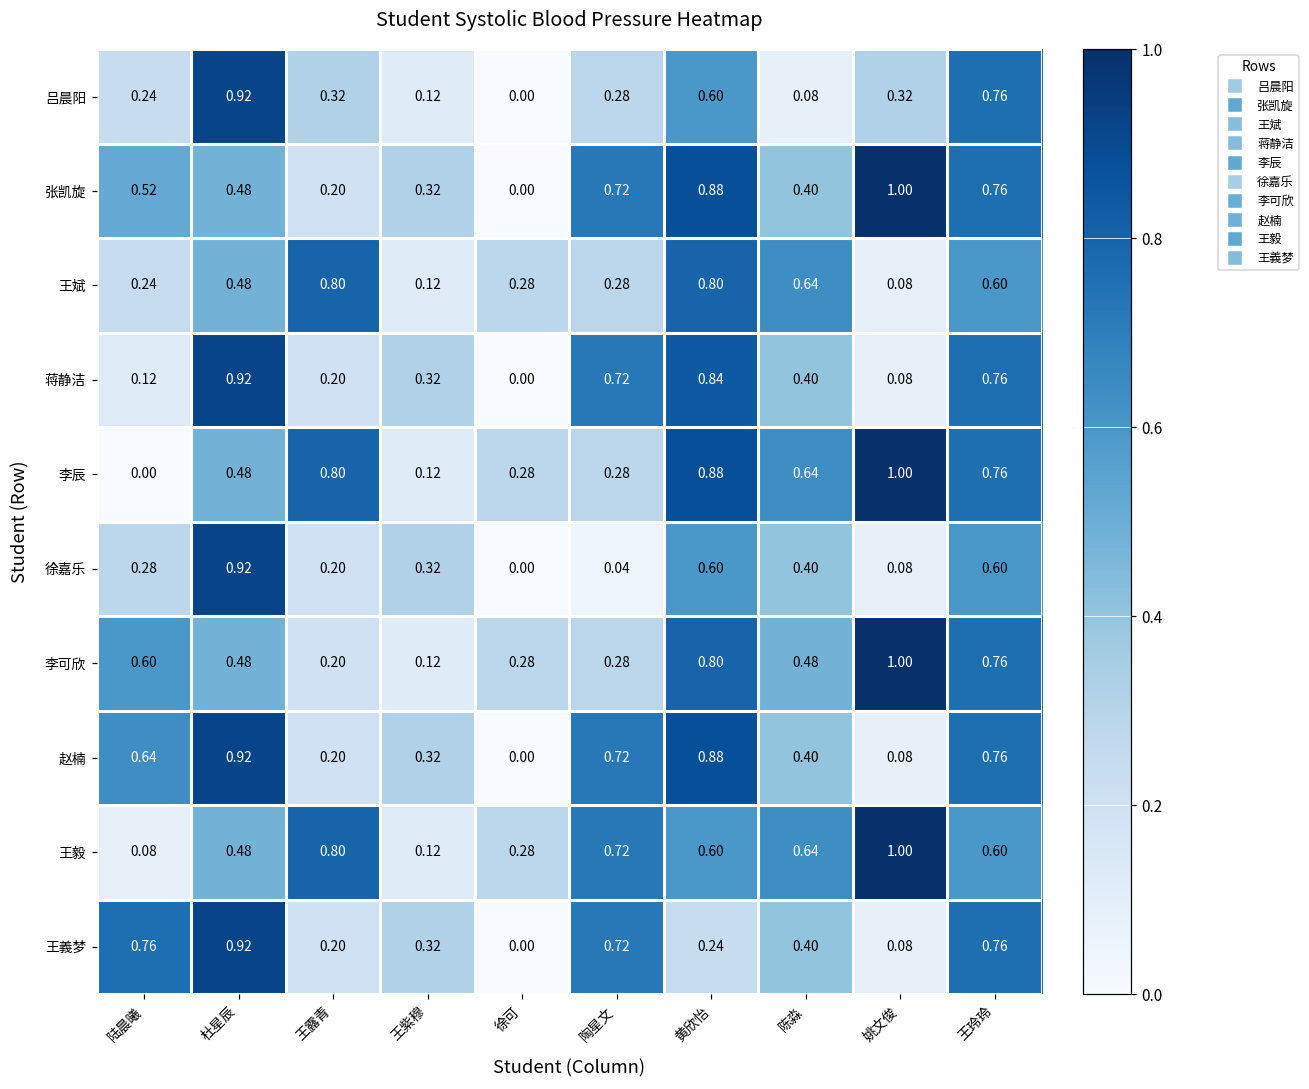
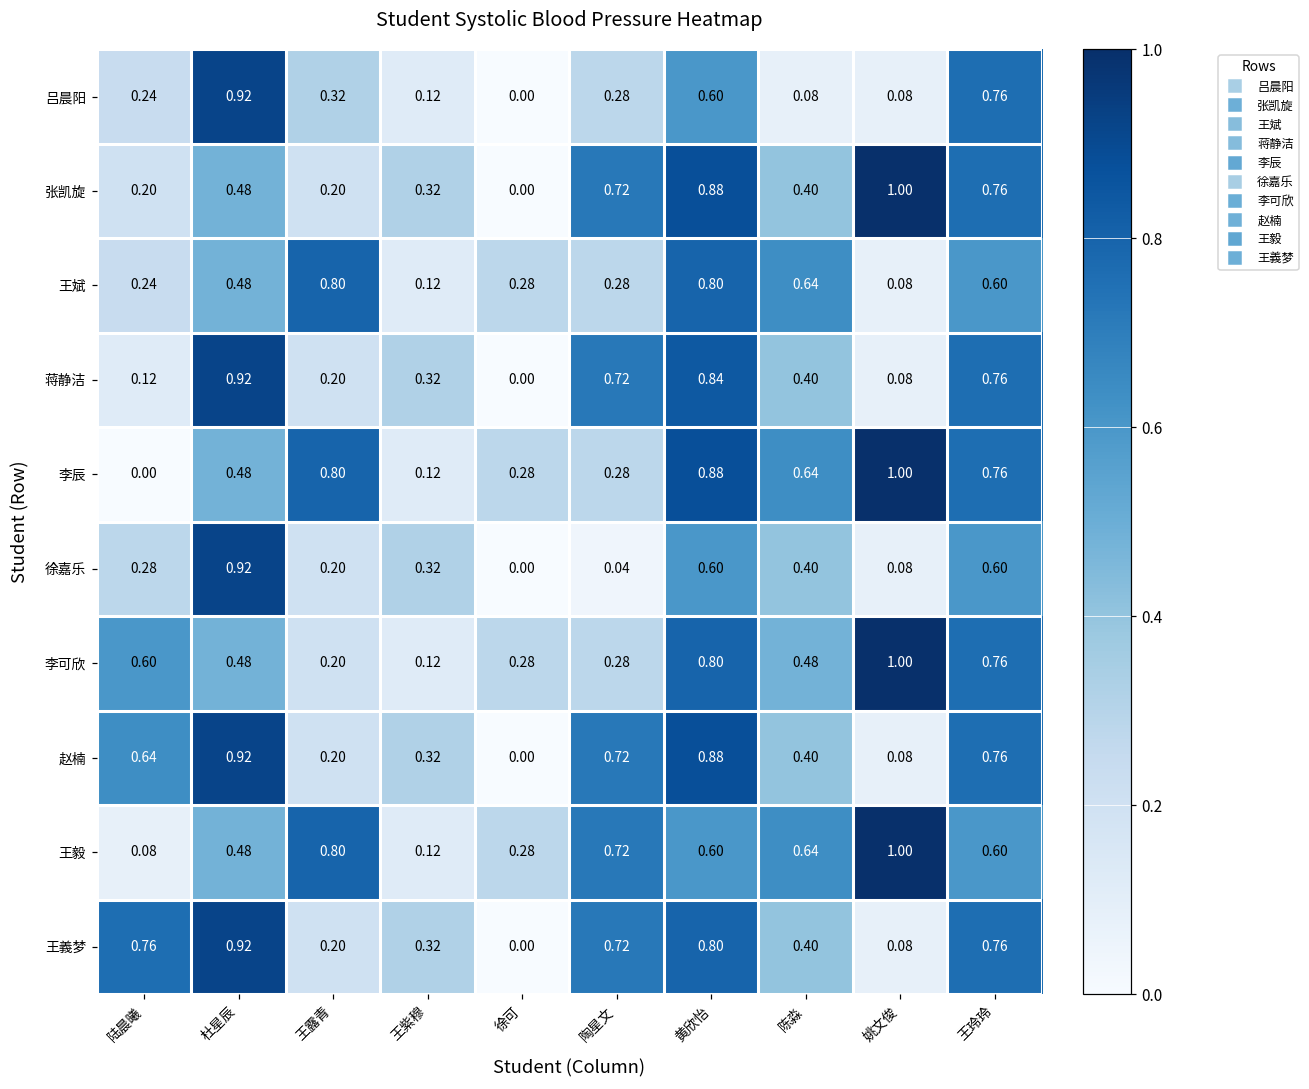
吕晨阳, 姚文俊: 0.32 -> 0.08
张凯旋, 陆晨曦: 0.52 -> 0.20
王義梦, 黄欣怡: 0.24 -> 0.80
